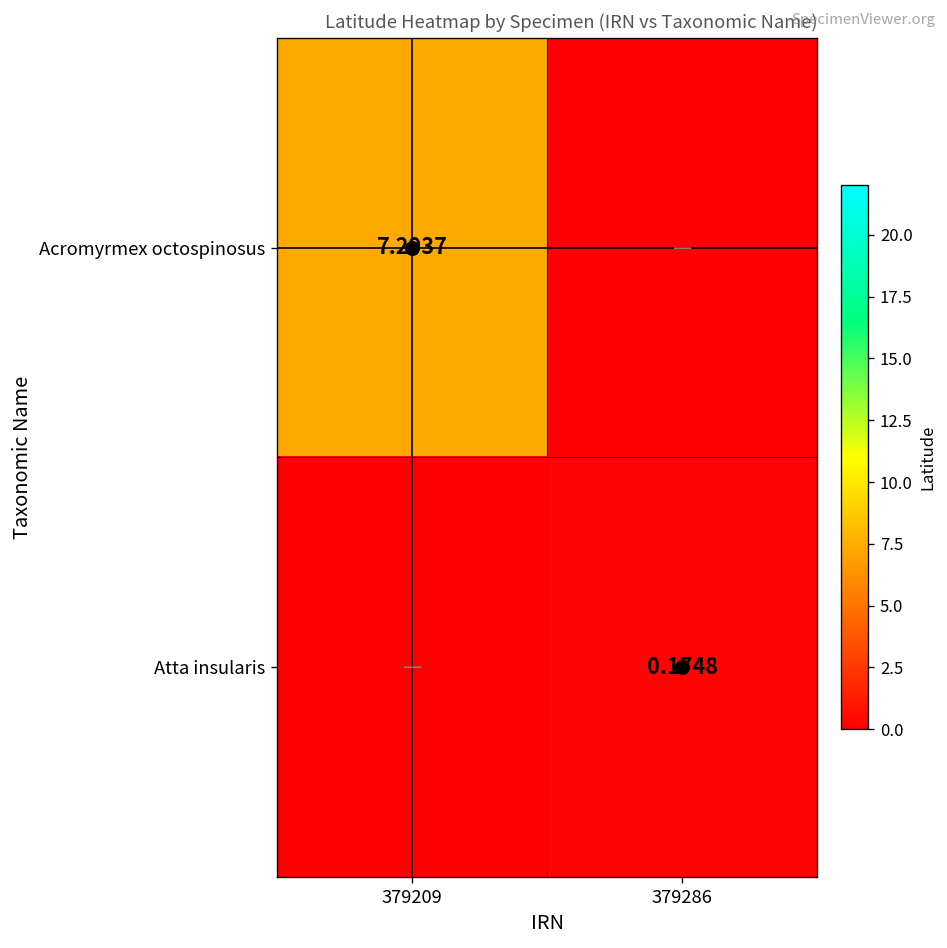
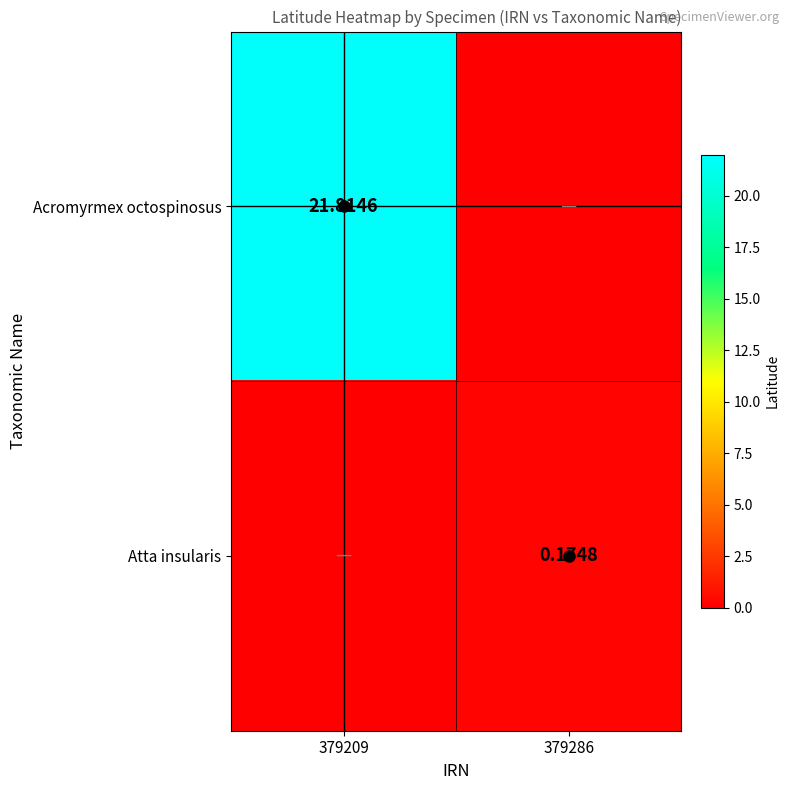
Acromyrmex octospinosus, 379209: 7.2937 -> 21.8146
